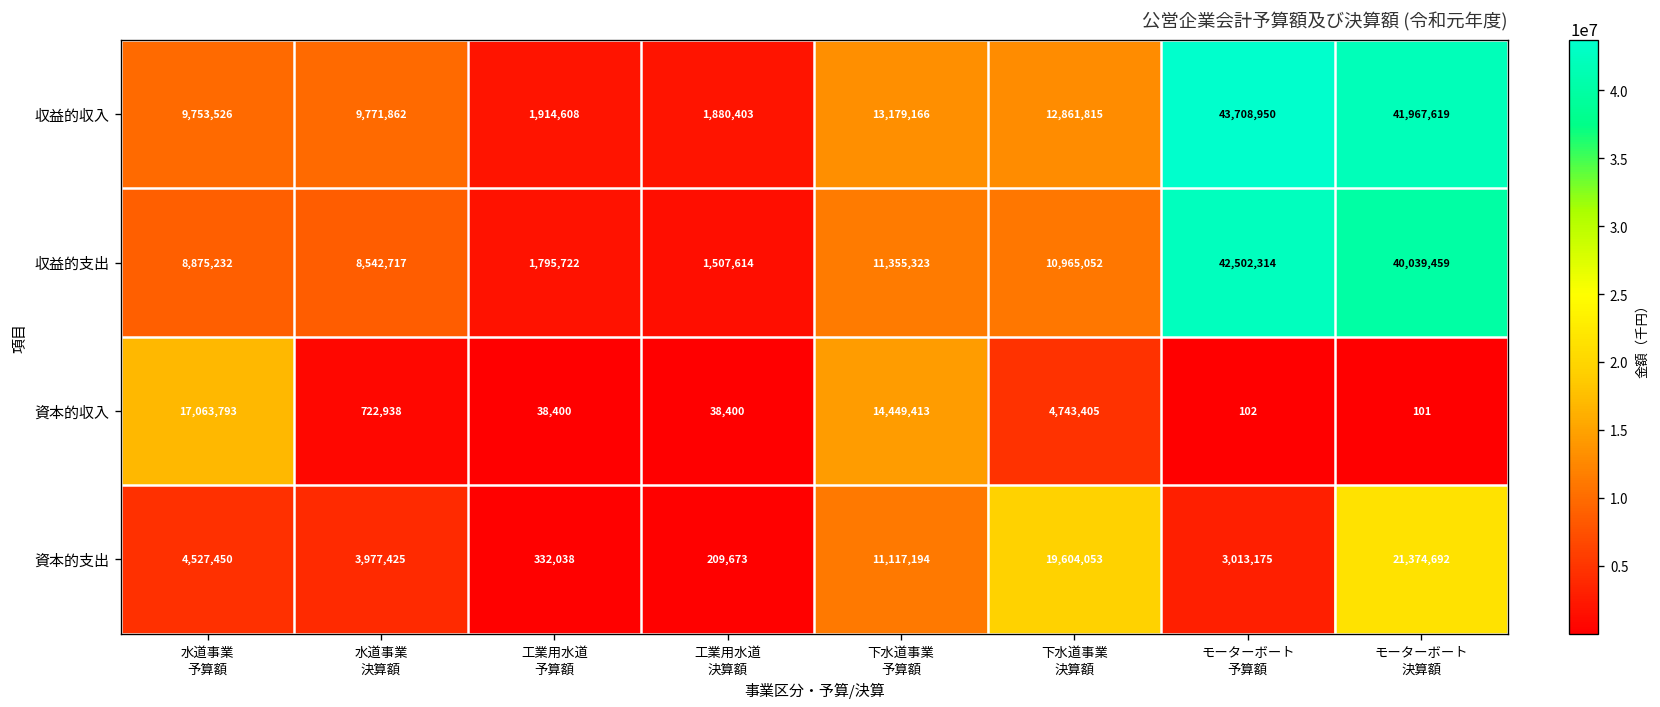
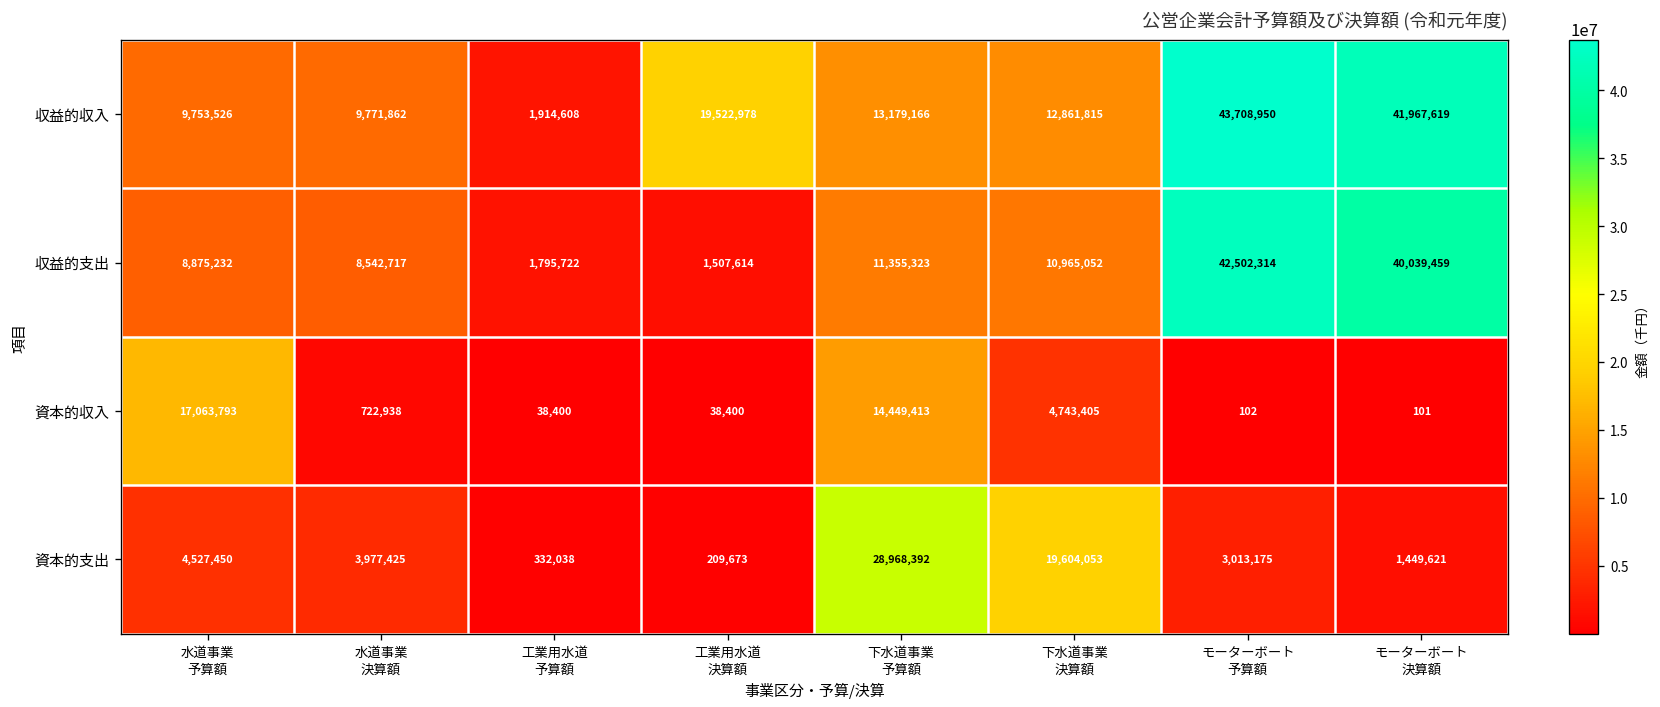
収益的収入, 工業用水道 決算額: 1,880,403 -> 19,522,978
資本的支出, 下水道事業 予算額: 11,117,194 -> 28,968,392
資本的支出, モーターボート 決算額: 21,374,692 -> 1,449,621
